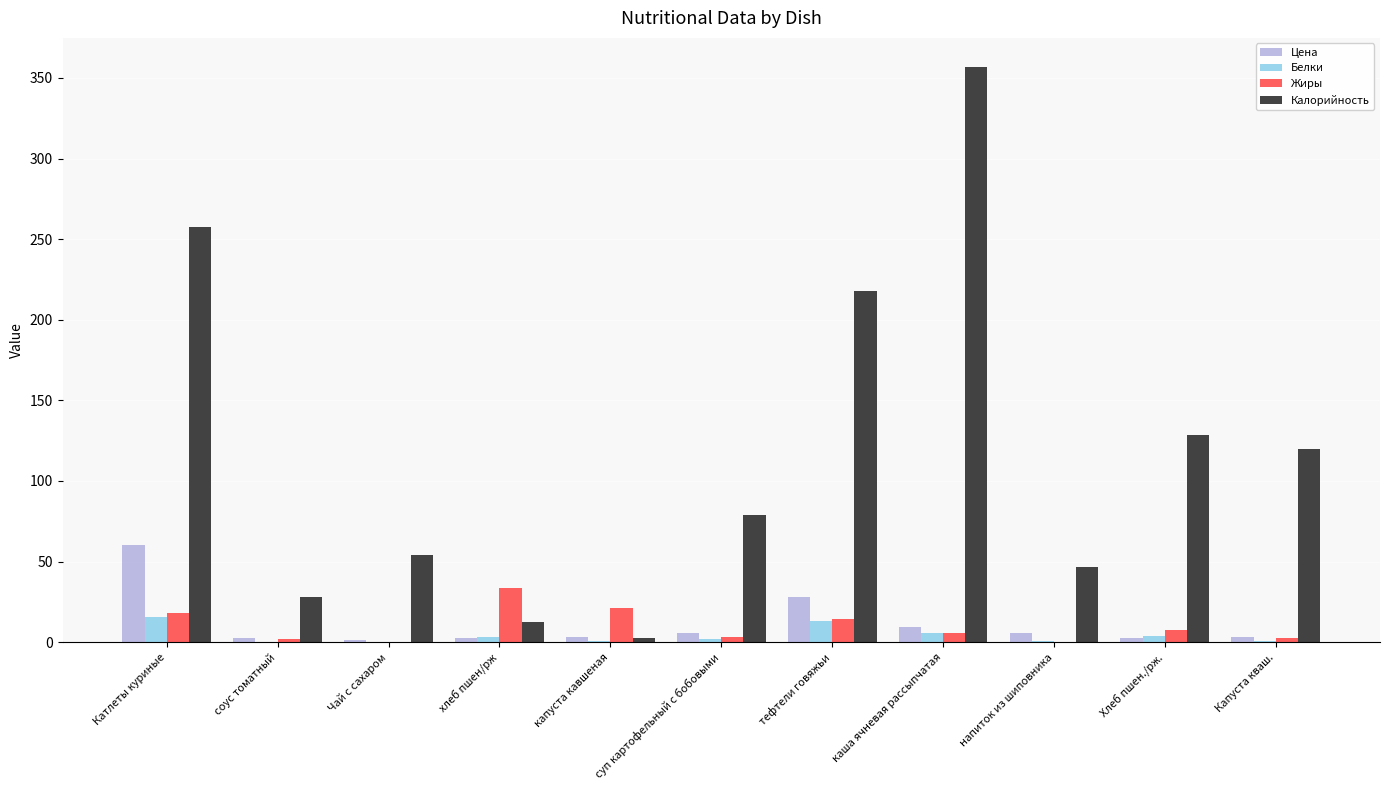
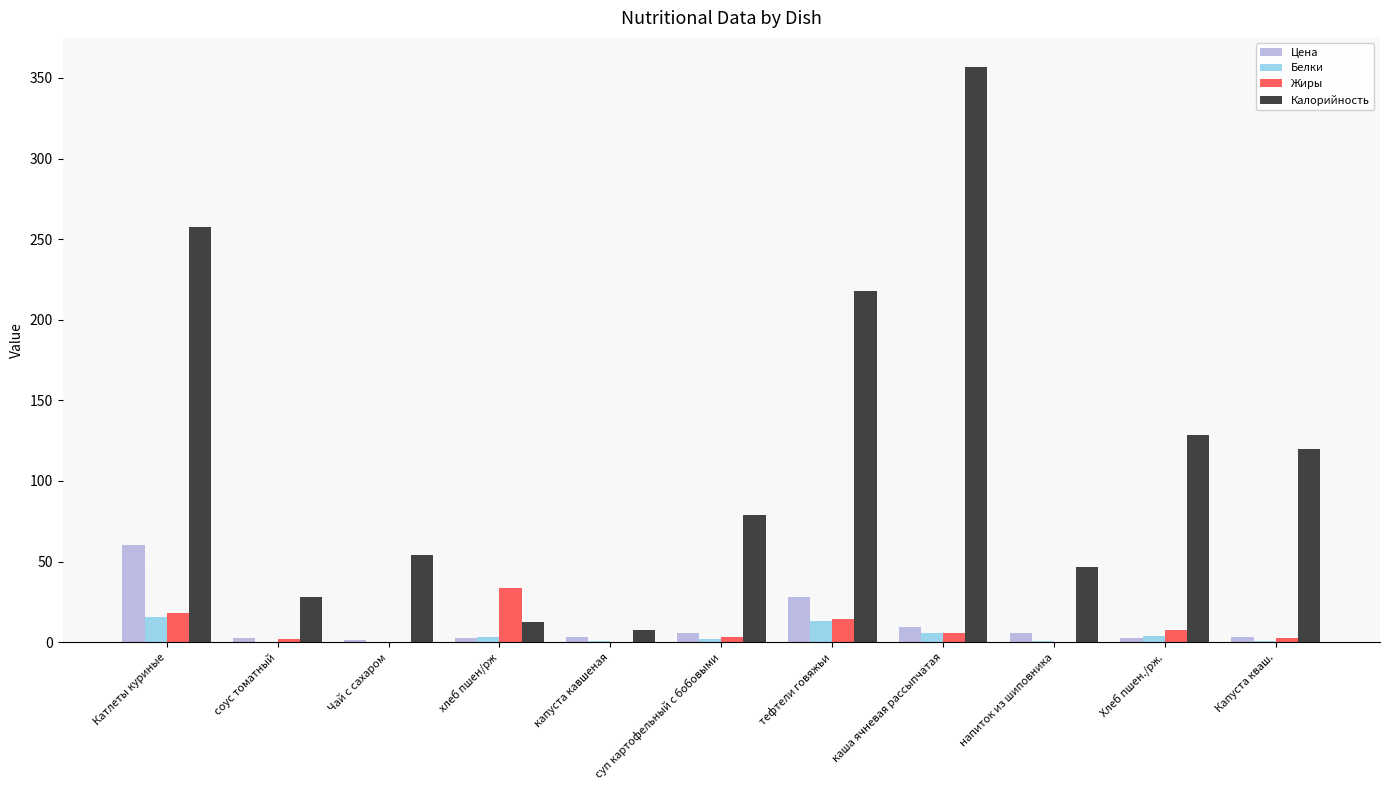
Жиры, капуста кавшеная: 21 -> 0
Калорийность, капуста кавшеная: 3 -> 8
